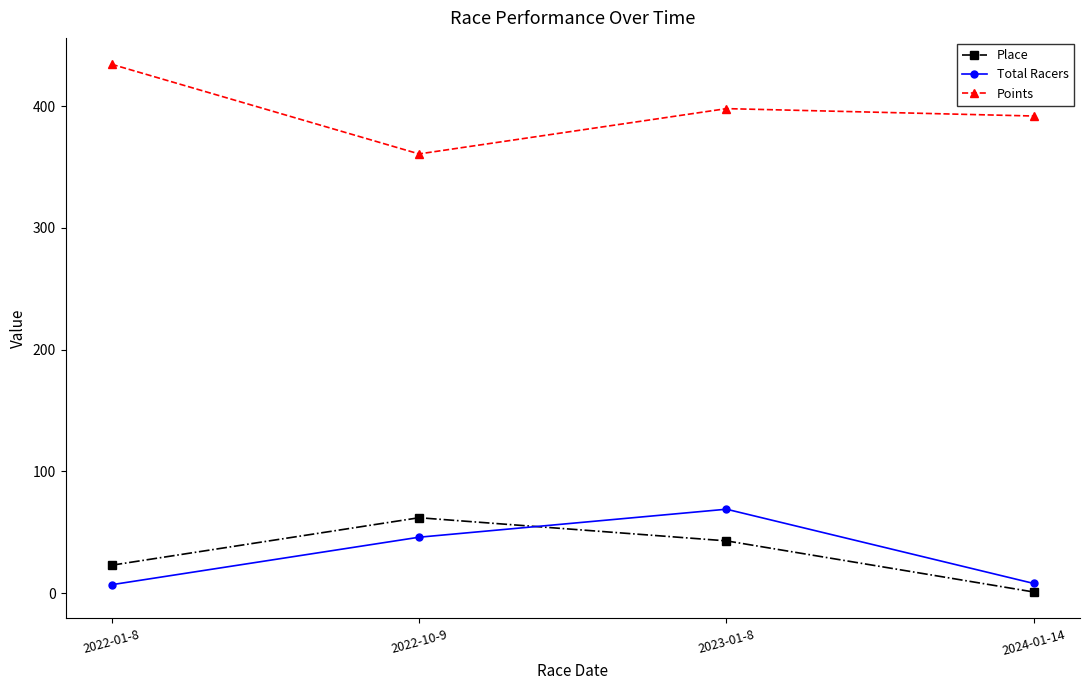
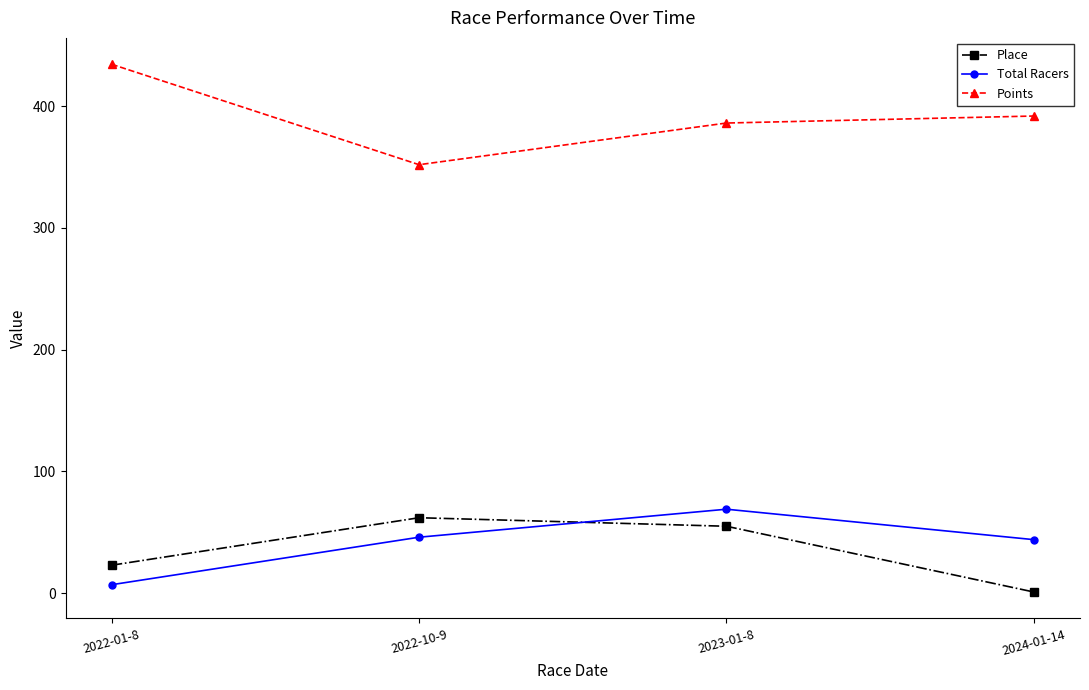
Points, 2022-10-9: 361 -> 352
Place, 2023-01-8: 43 -> 55
Points, 2023-01-8: 398 -> 386
Total Racers, 2024-01-14: 8 -> 44
